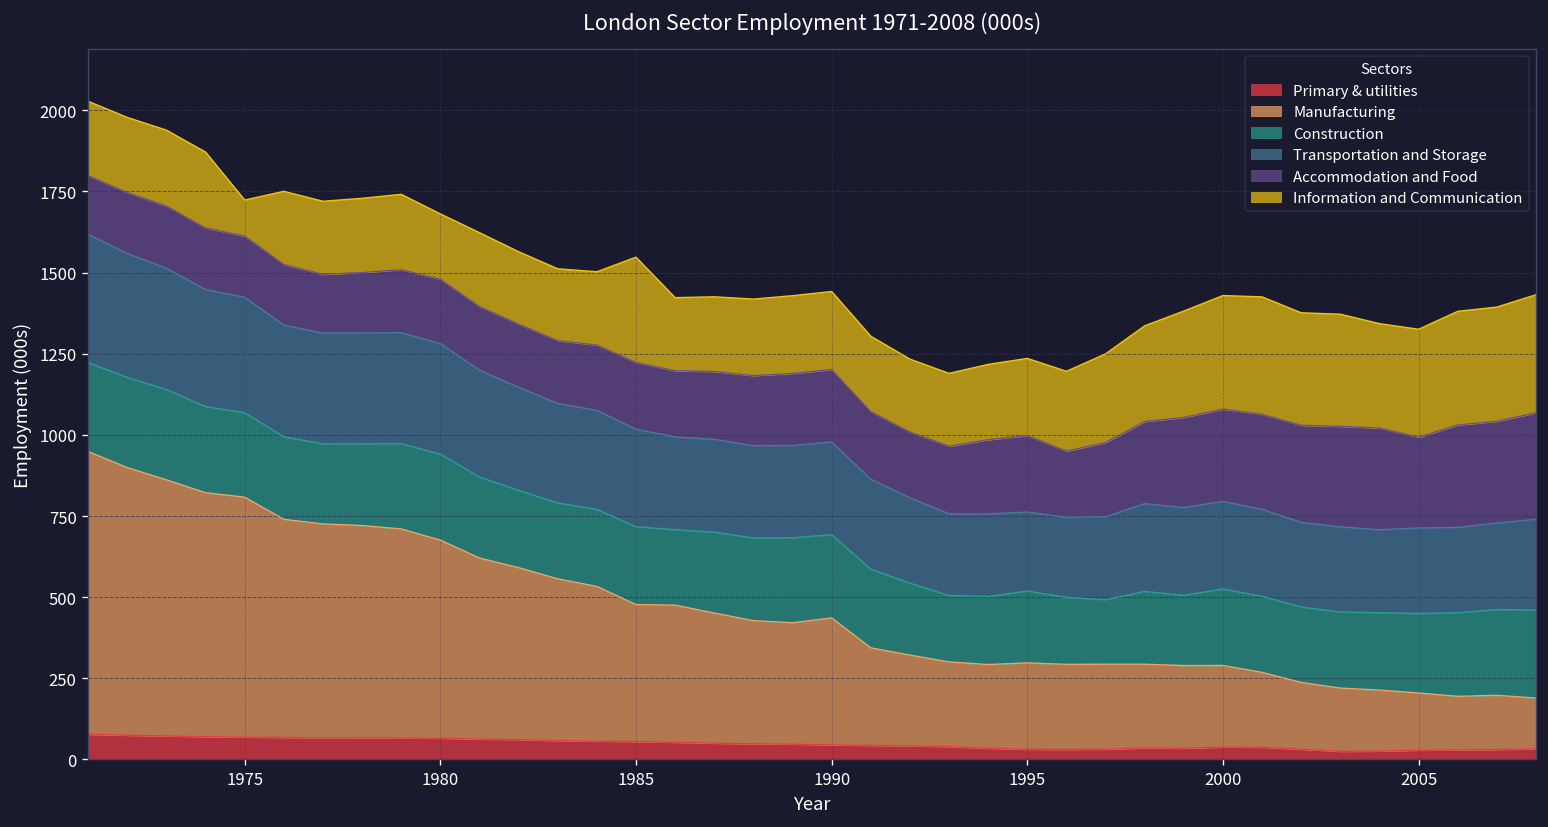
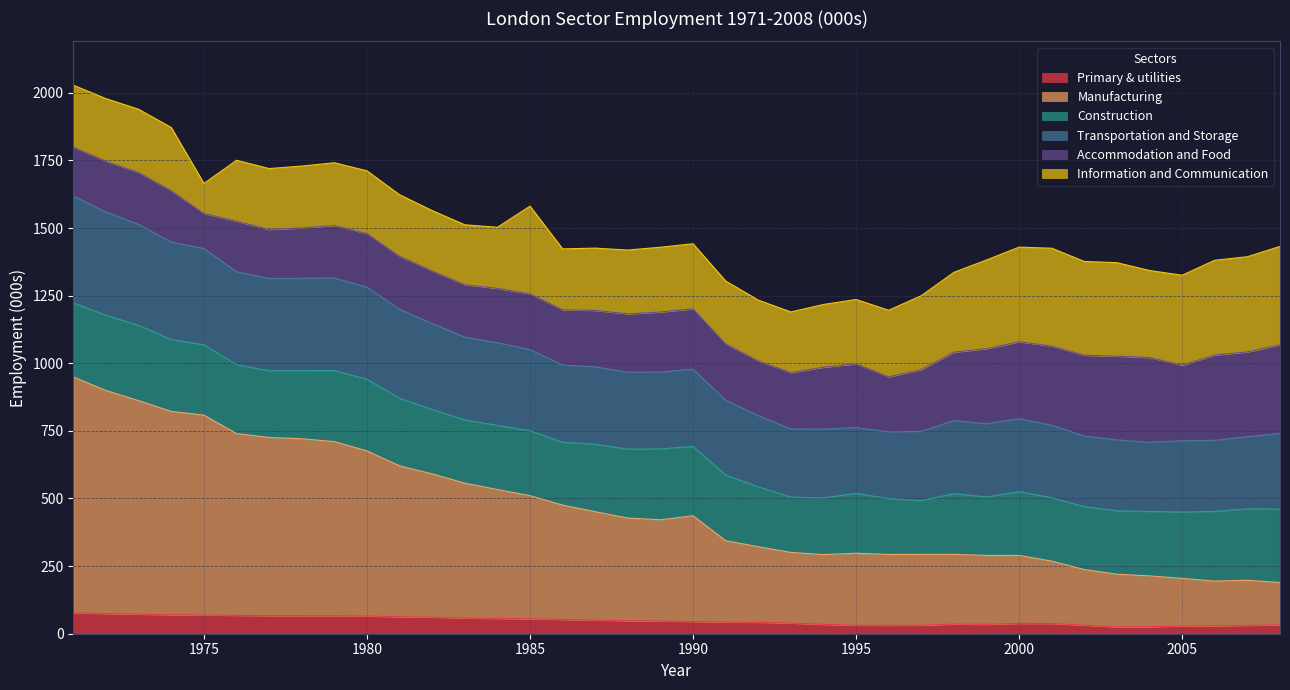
Accommodation and Food, 1975: 190 -> 130
Information and Communication, 1980: 200 -> 230
Manufacturing, 1985: 420 -> 460
